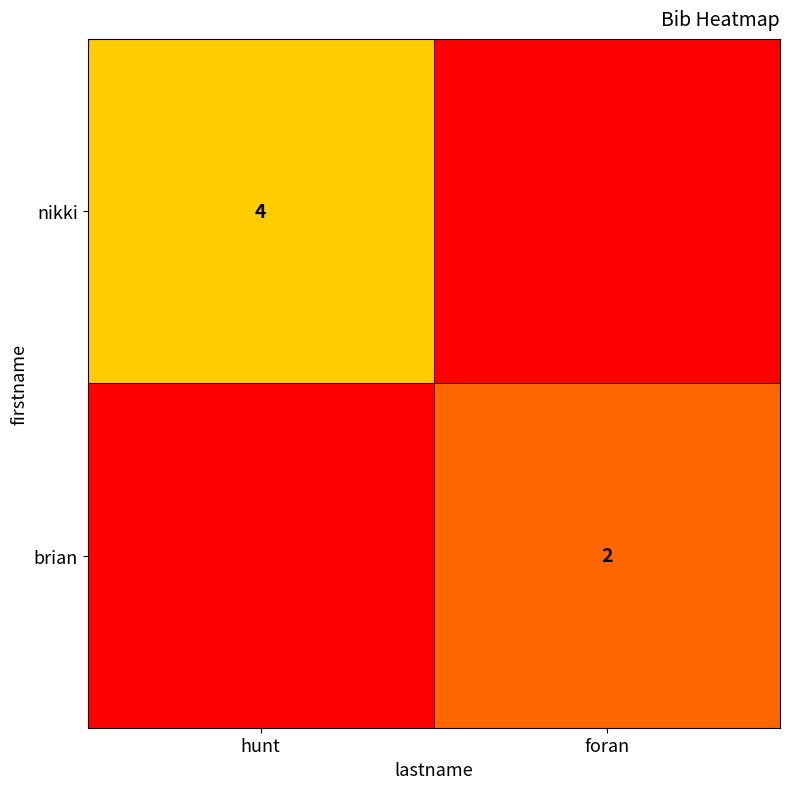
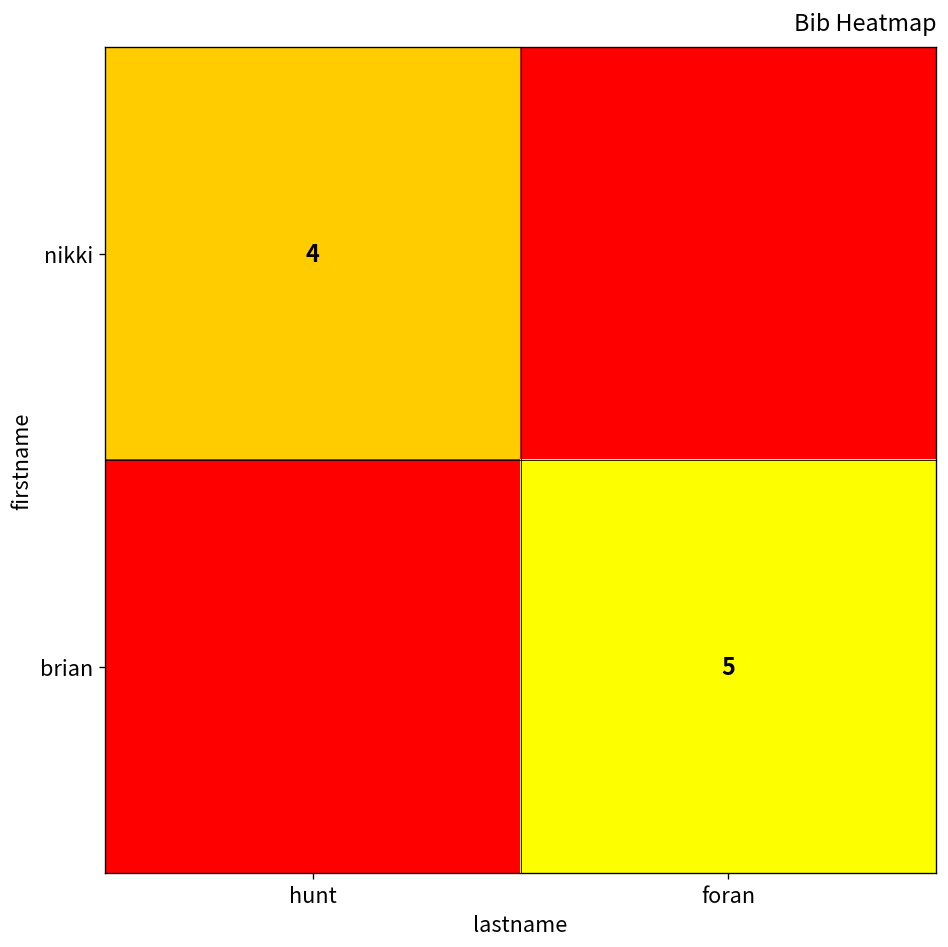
brian, foran: 2 -> 5
